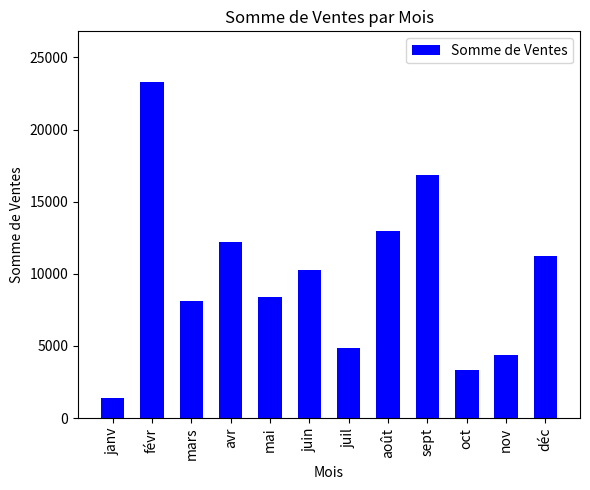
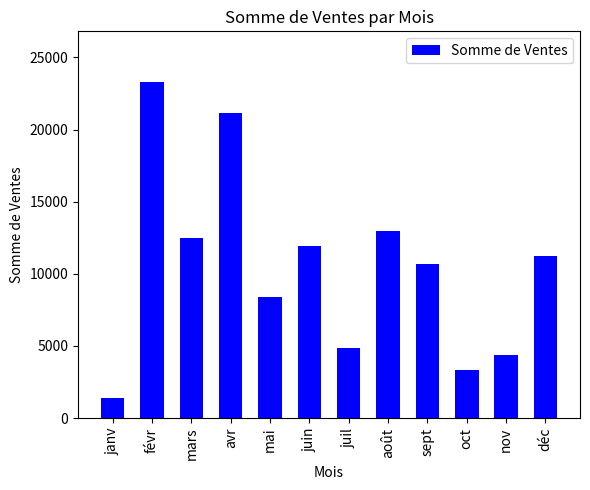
mars: 8100 -> 12500
avr: 12200 -> 21200
juin: 10300 -> 11900
sept: 16900 -> 10700
